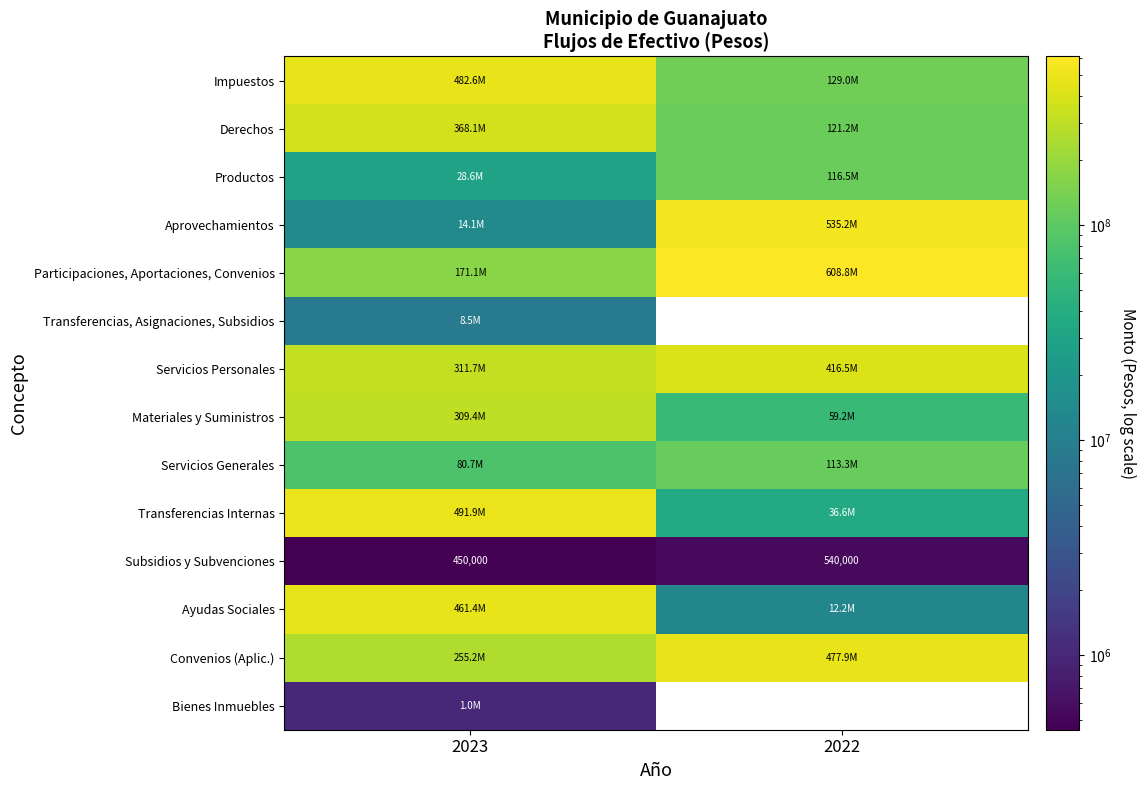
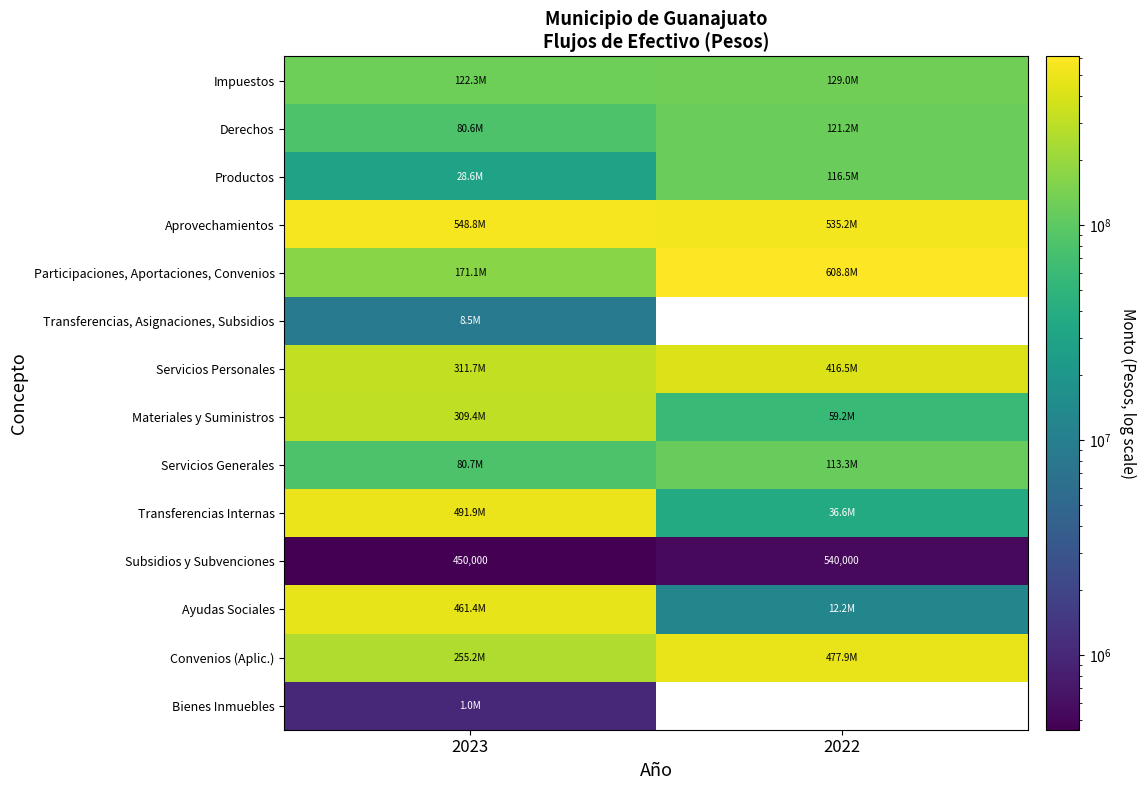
Impuestos, 2023: 482.6M -> 122.3M
Derechos, 2023: 368.1M -> 80.6M
Aprovechamientos, 2023: 14.1M -> 548.8M
